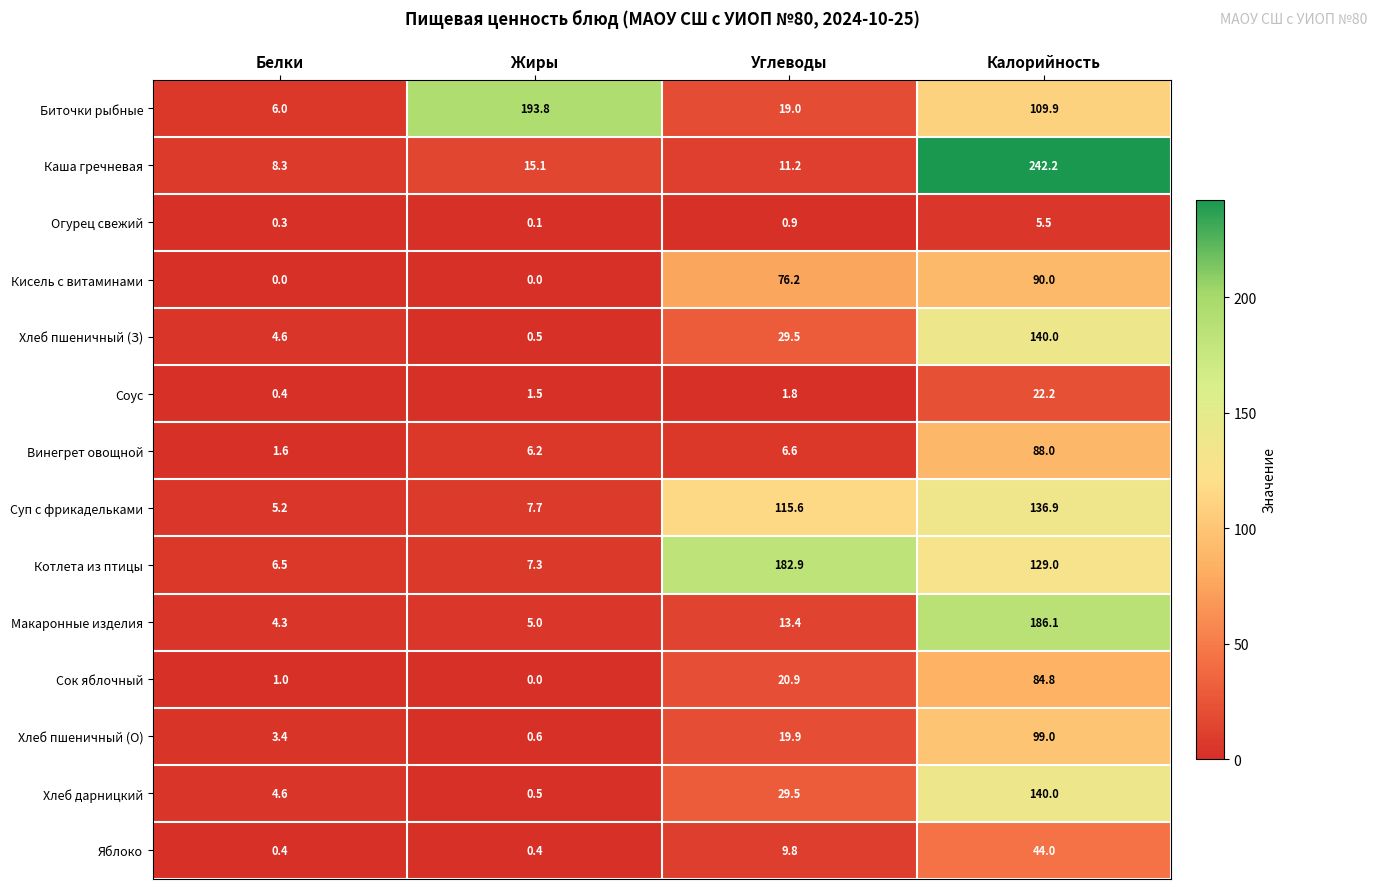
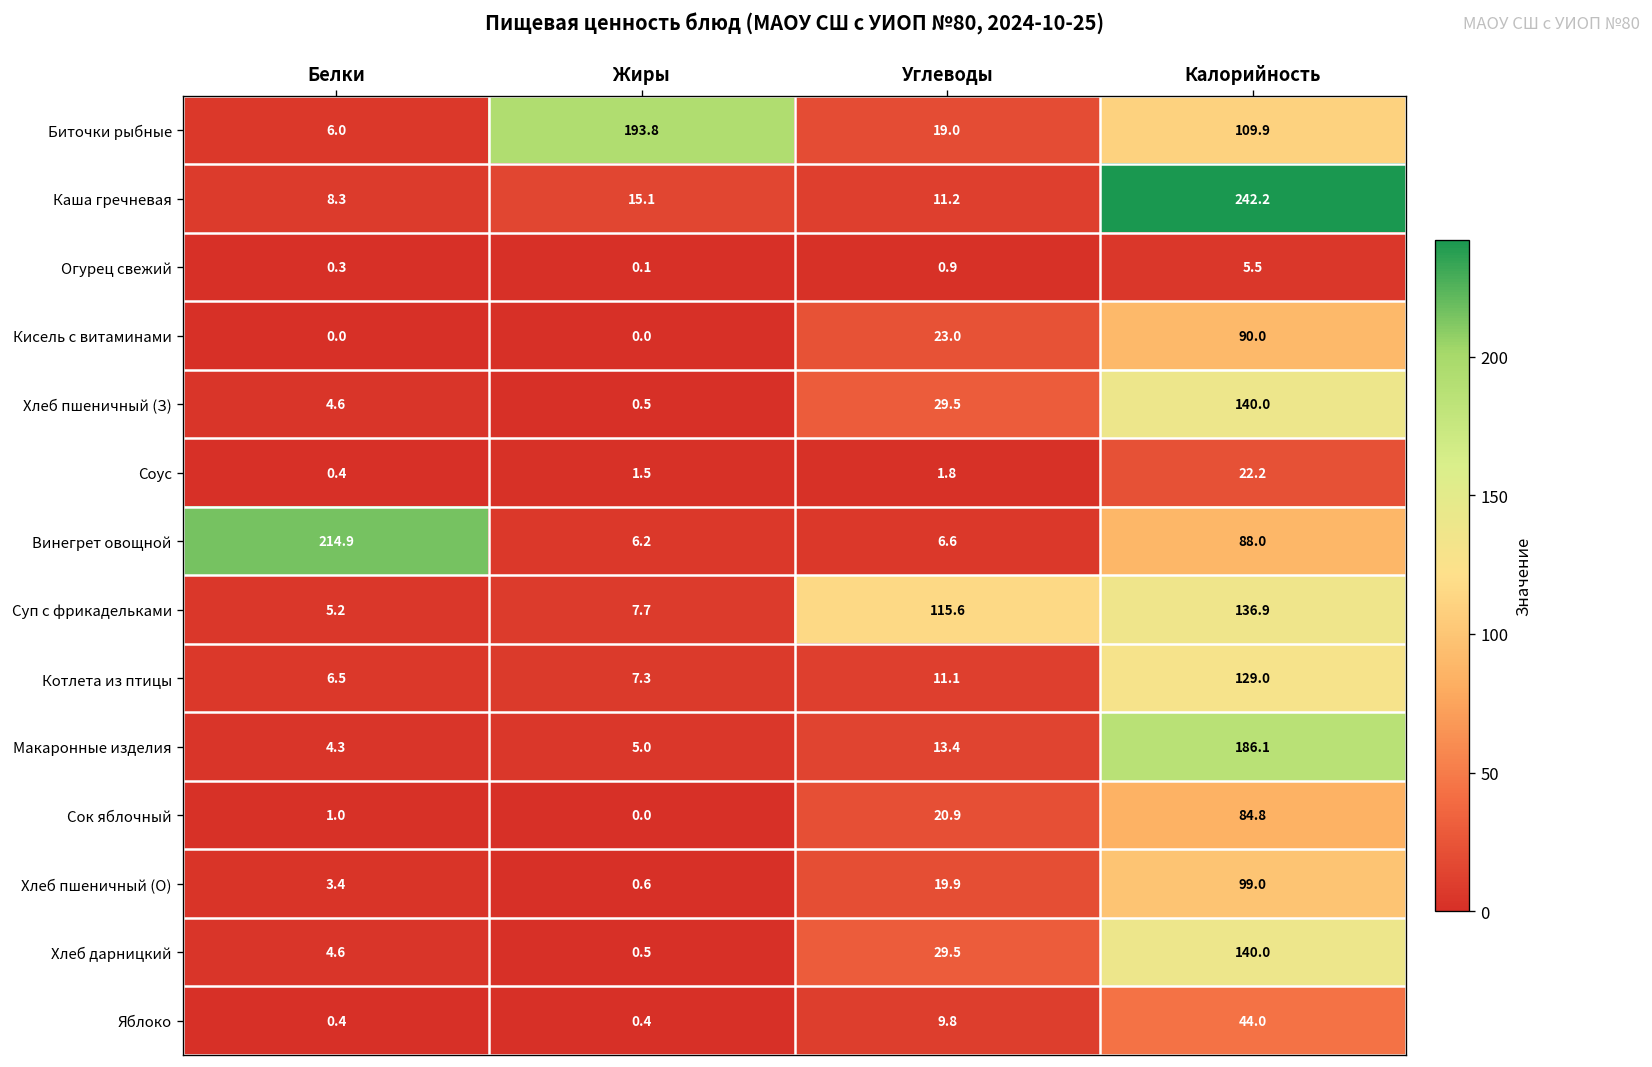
Кисель с витаминами, Углеводы: 76.2 -> 23.0
Винегрет овощной, Белки: 1.6 -> 214.9
Котлета из птицы, Углеводы: 182.9 -> 11.1
